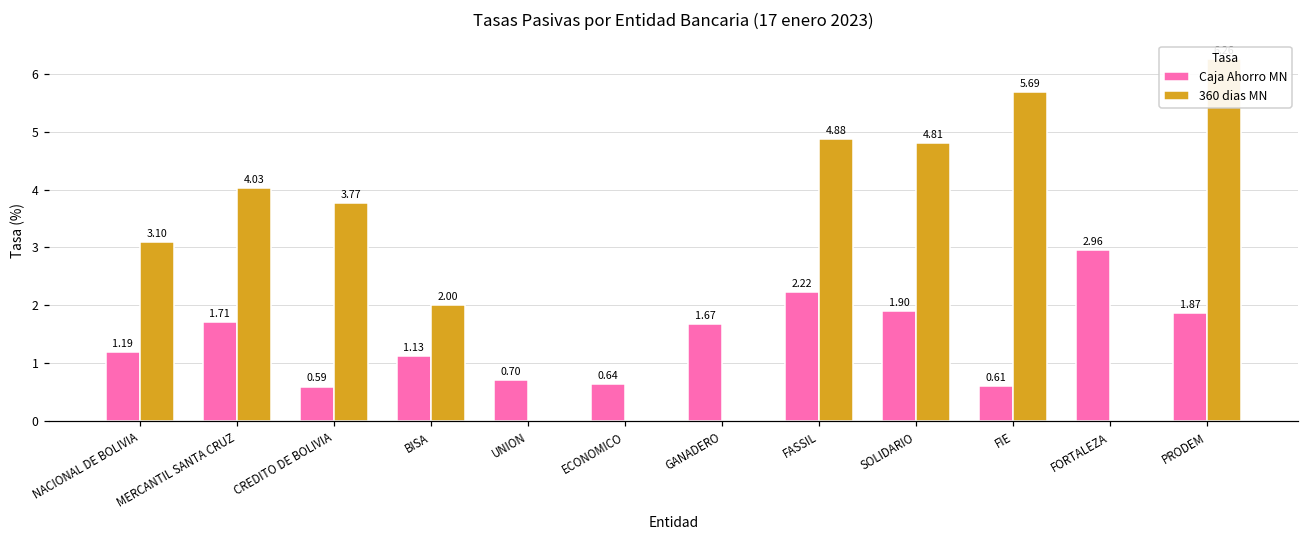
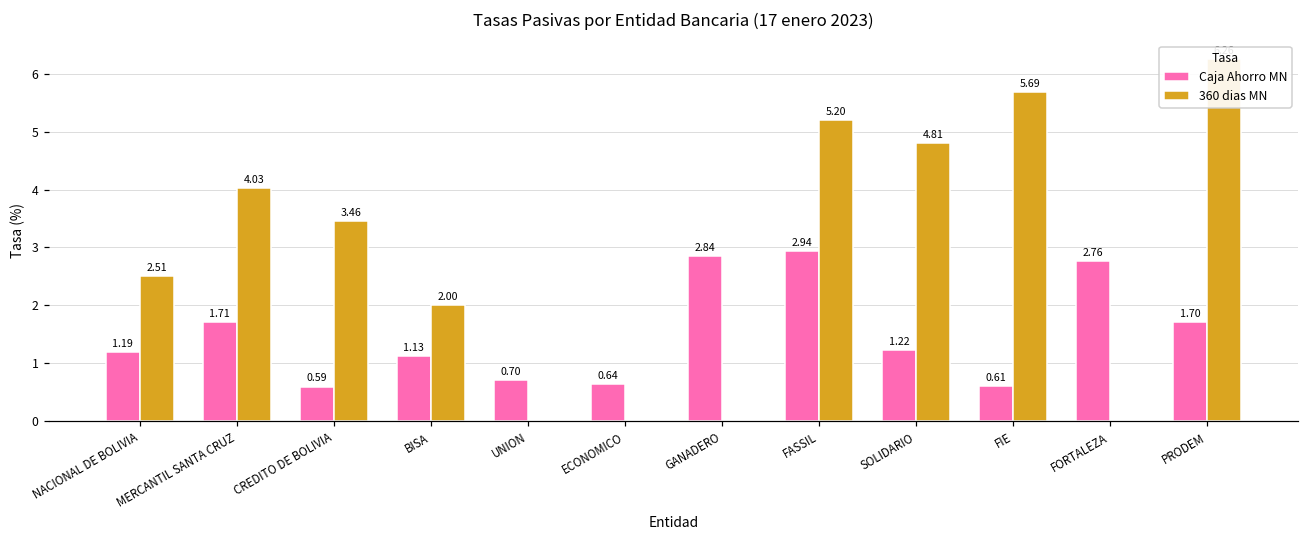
360 dias MN, NACIONAL DE BOLIVIA: 3.10 -> 2.51
360 dias MN, CREDITO DE BOLIVIA: 3.77 -> 3.46
Caja Ahorro MN, GANADERO: 1.67 -> 2.84
Caja Ahorro MN, FASSIL: 2.22 -> 2.94
360 dias MN, FASSIL: 4.88 -> 5.20
Caja Ahorro MN, SOLIDARIO: 1.90 -> 1.22
Caja Ahorro MN, FORTALEZA: 2.96 -> 2.76
Caja Ahorro MN, PRODEM: 1.87 -> 1.70
